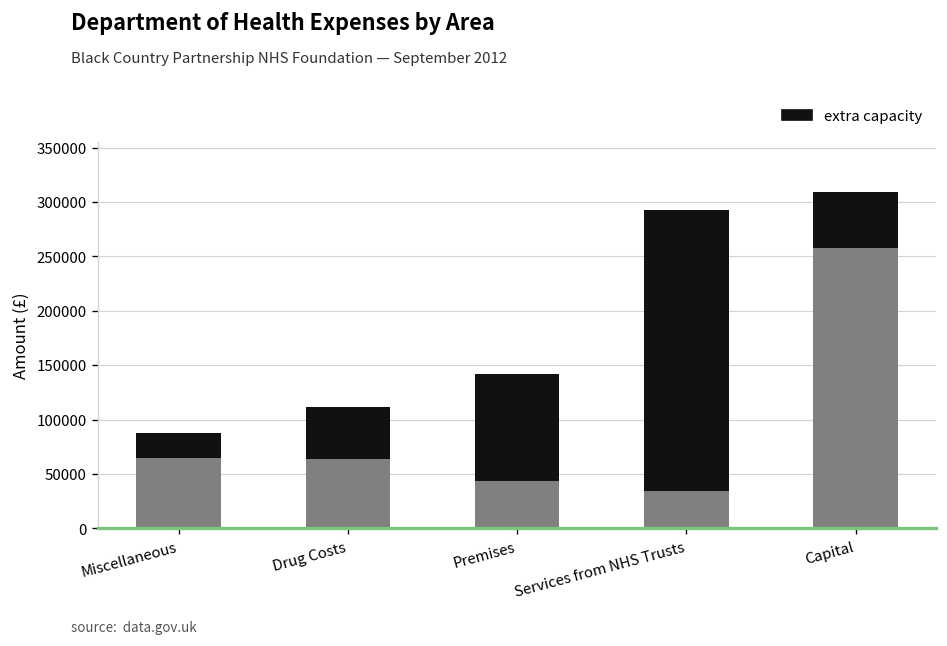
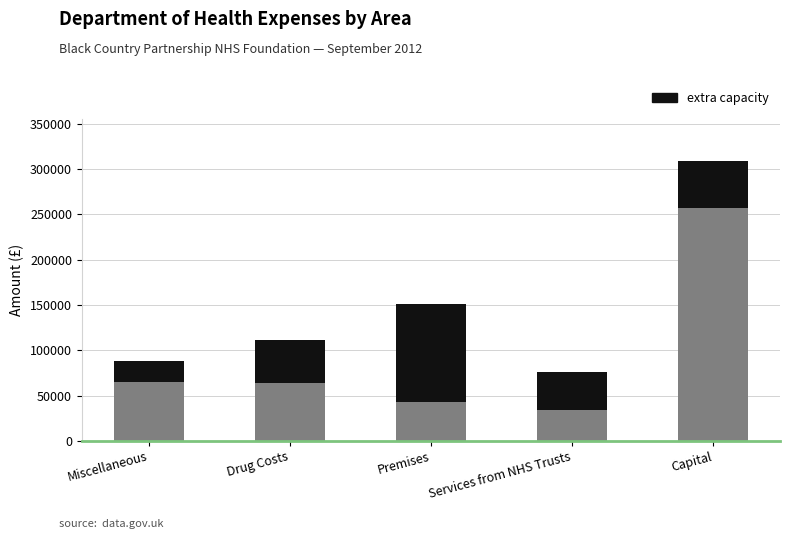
extra capacity, Premises: 100000 -> 110000
extra capacity, Services from NHS Trusts: 260000 -> 40000
